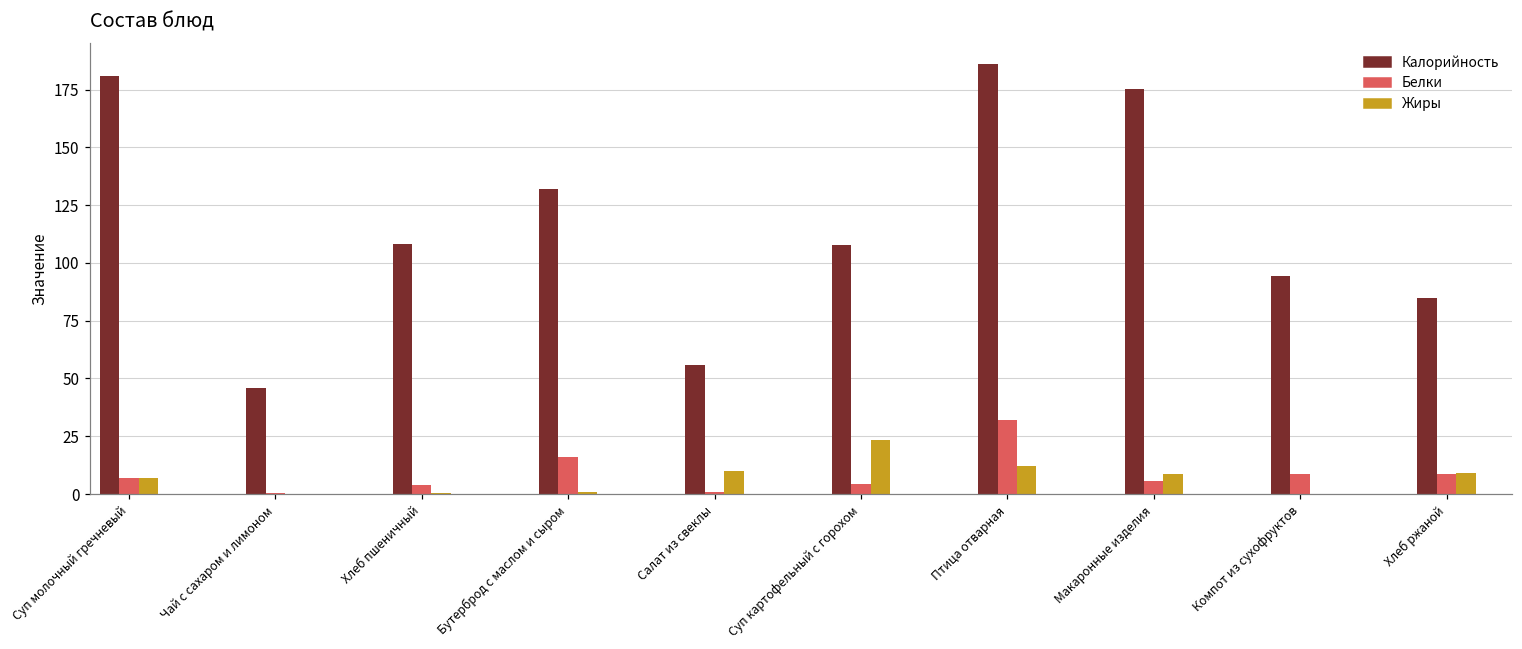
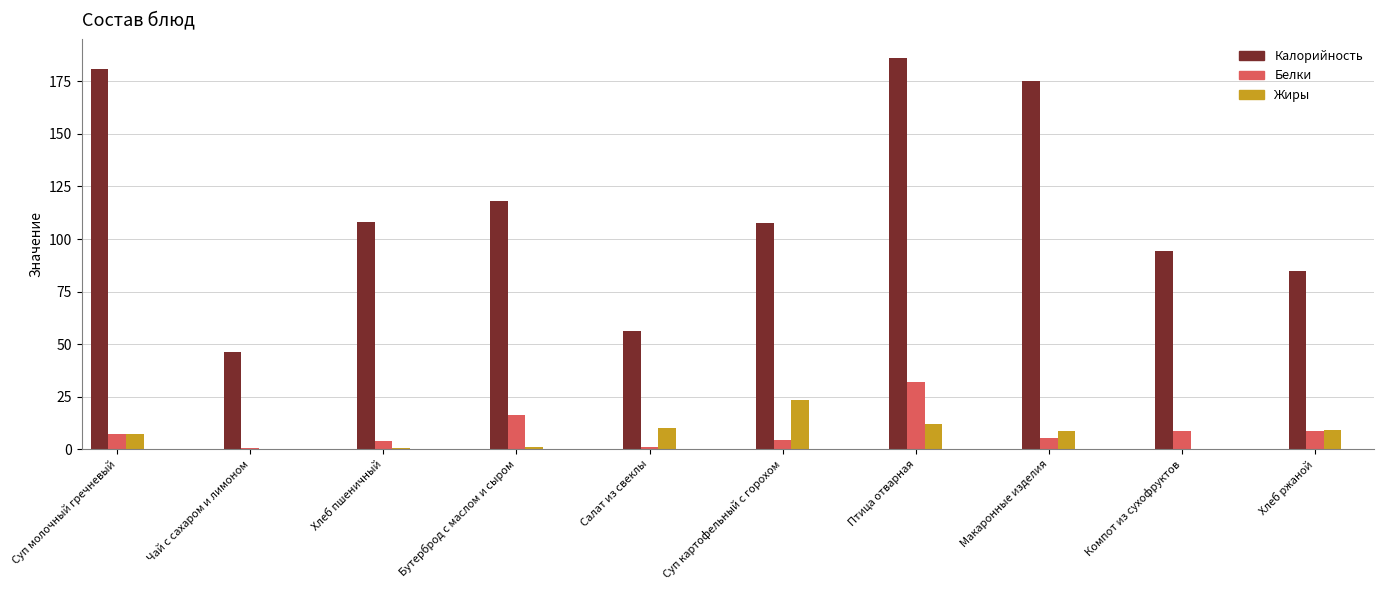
Калорийность, Бутерброд с маслом и сыром: 132 -> 118
